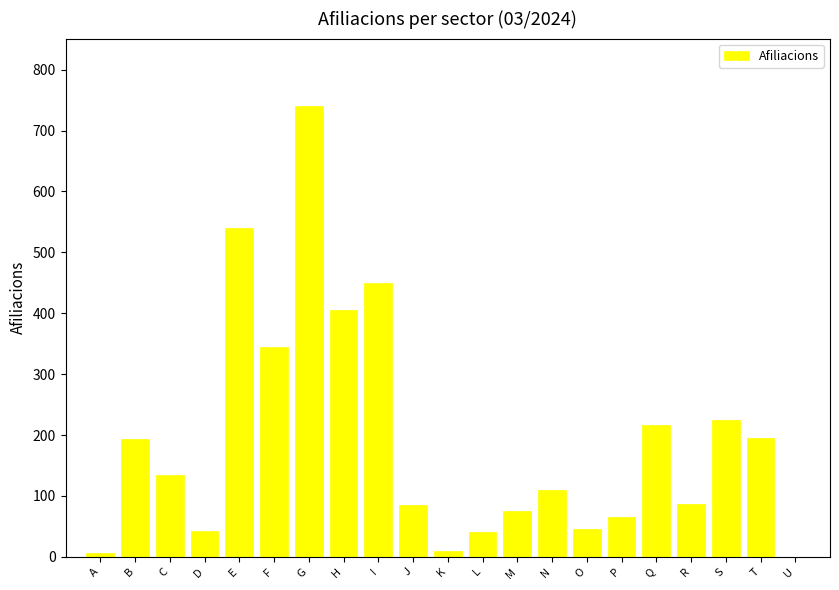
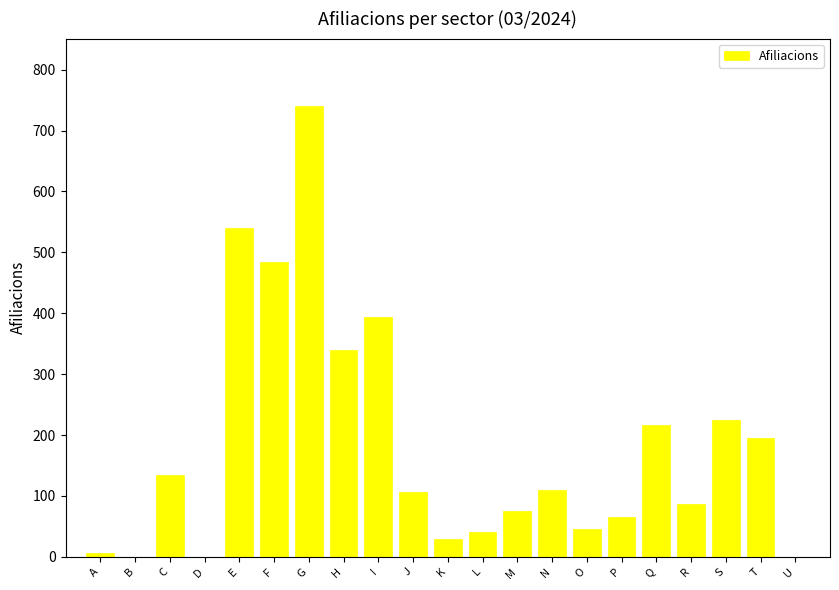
B: 190 -> 0
D: 40 -> 0
F: 350 -> 480
H: 410 -> 340
I: 450 -> 390
J: 90 -> 110
K: 10 -> 30
